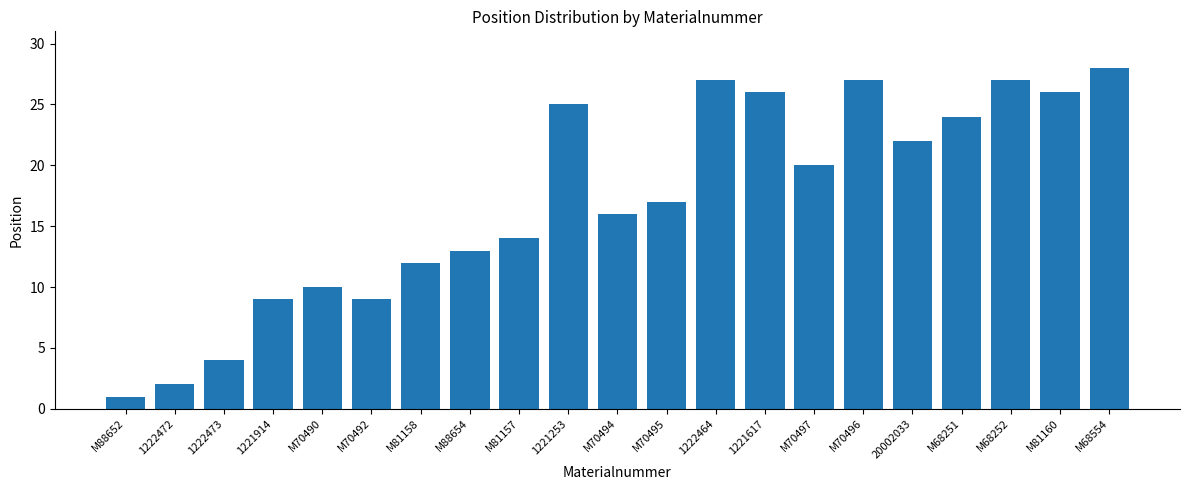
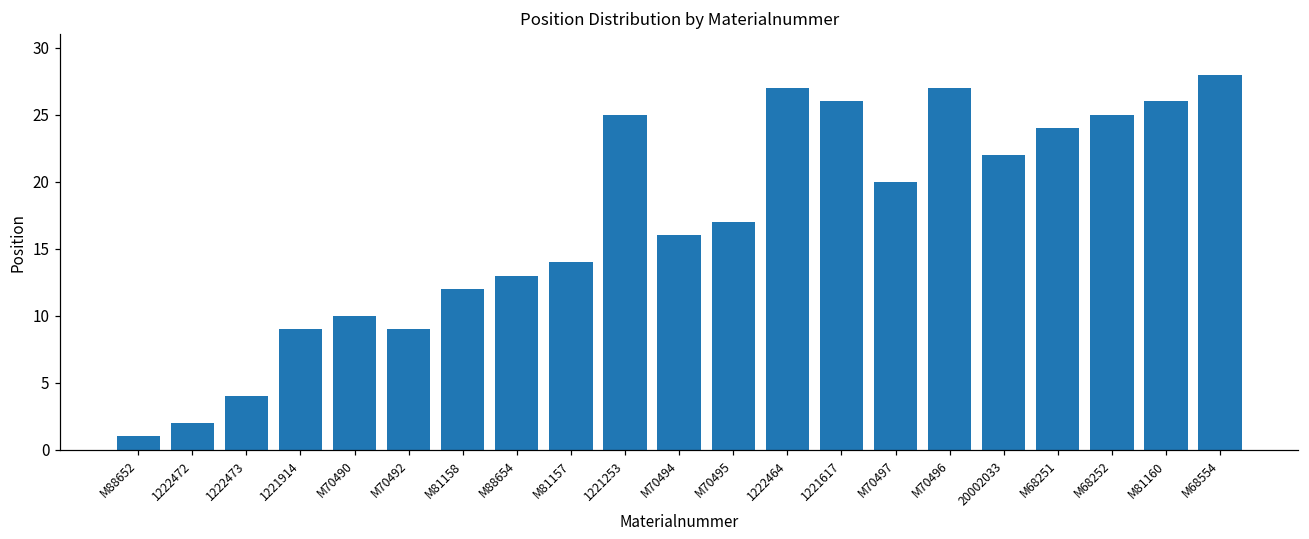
M68252: 27 -> 25
